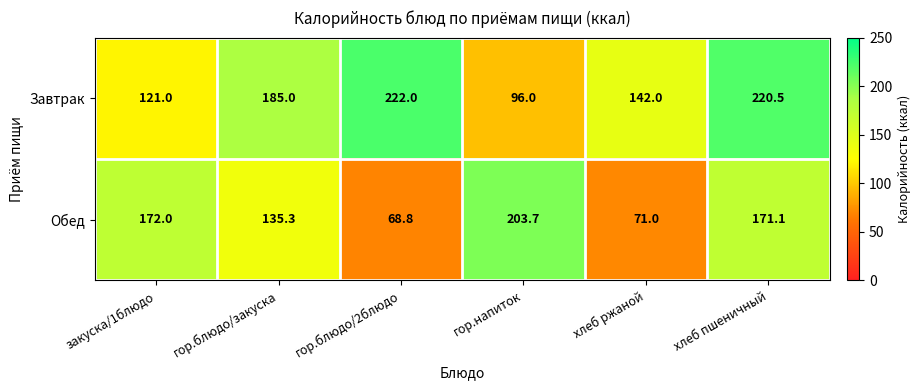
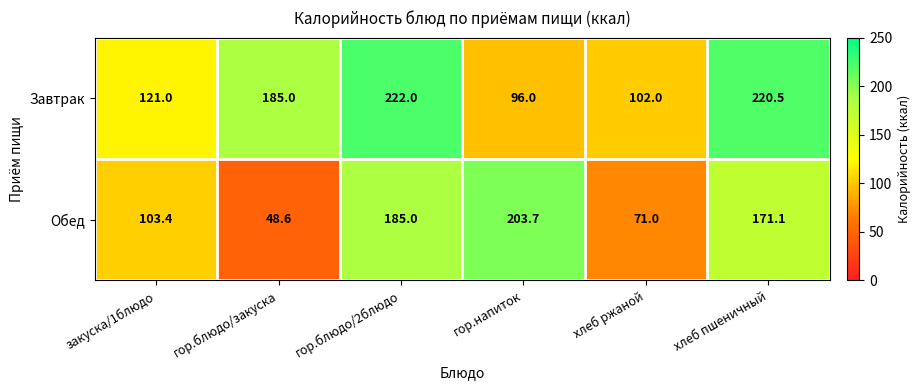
Завтрак, хлеб ржаной: 142.0 -> 102.0
Обед, закуска/1блюдо: 172.0 -> 103.4
Обед, гор.блюдо/закуска: 135.3 -> 48.6
Обед, гор.блюдо/2блюдо: 68.8 -> 185.0
